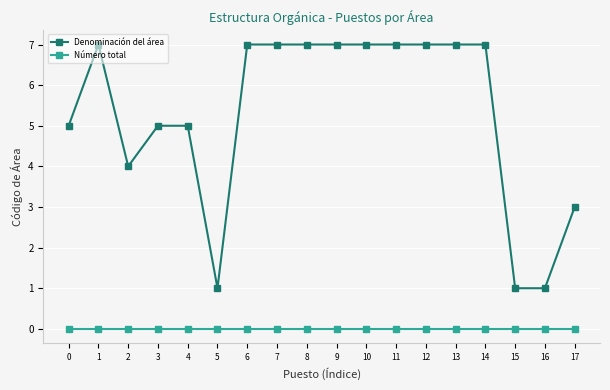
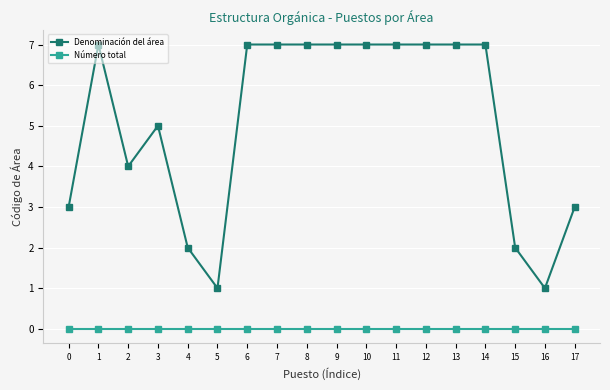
Denominación del área, 0: 5 -> 3
Denominación del área, 4: 5 -> 2
Denominación del área, 15: 1 -> 2
